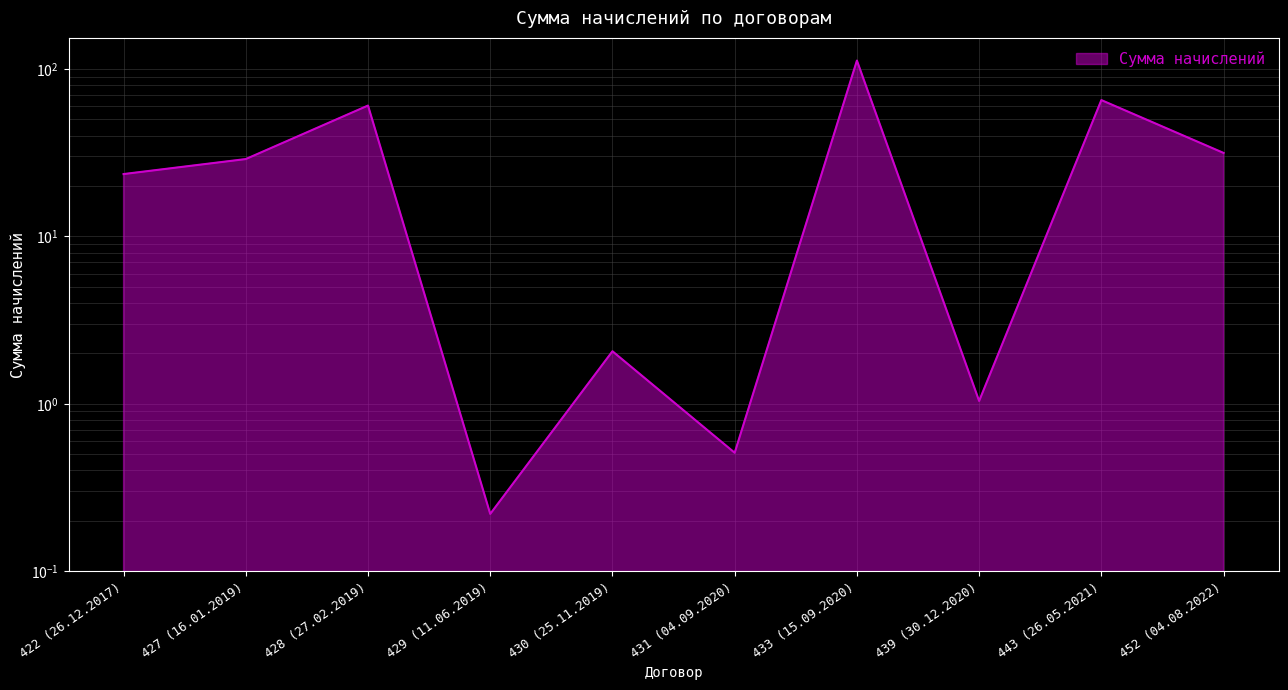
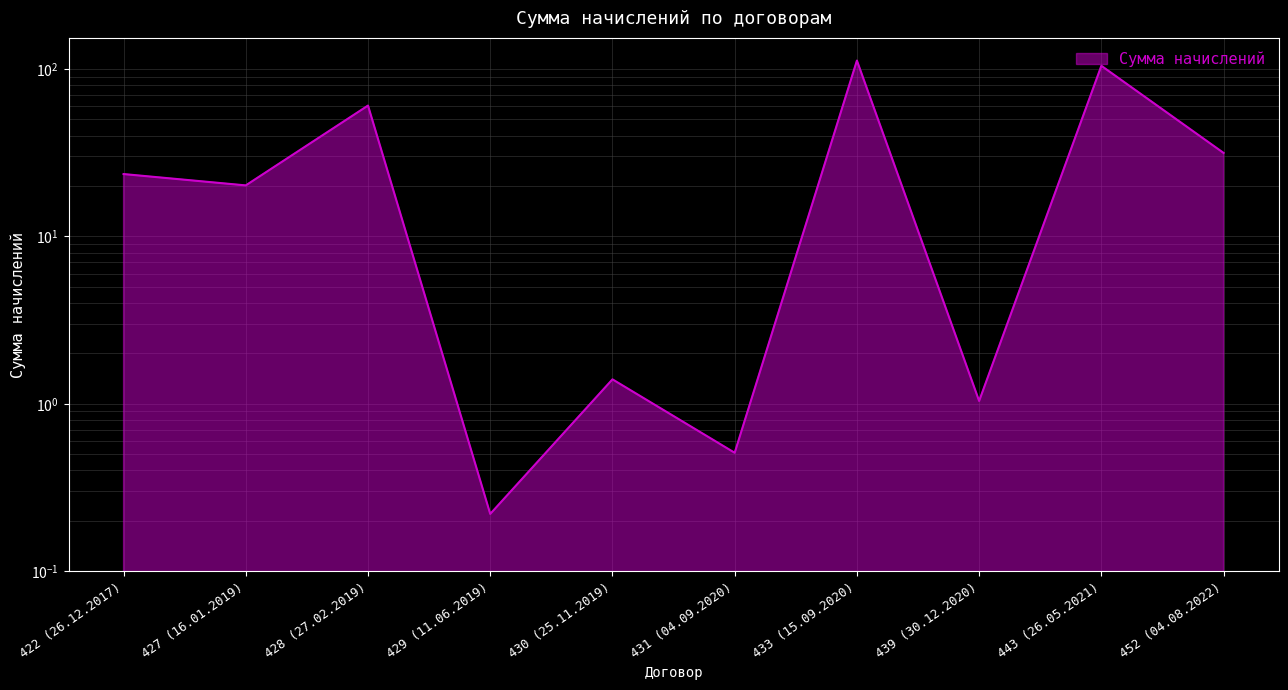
427 (16.01.2019): 29 -> 20
430 (25.11.2019): 2.1 -> 1.4
443 (26.05.2021): 65 -> 100
